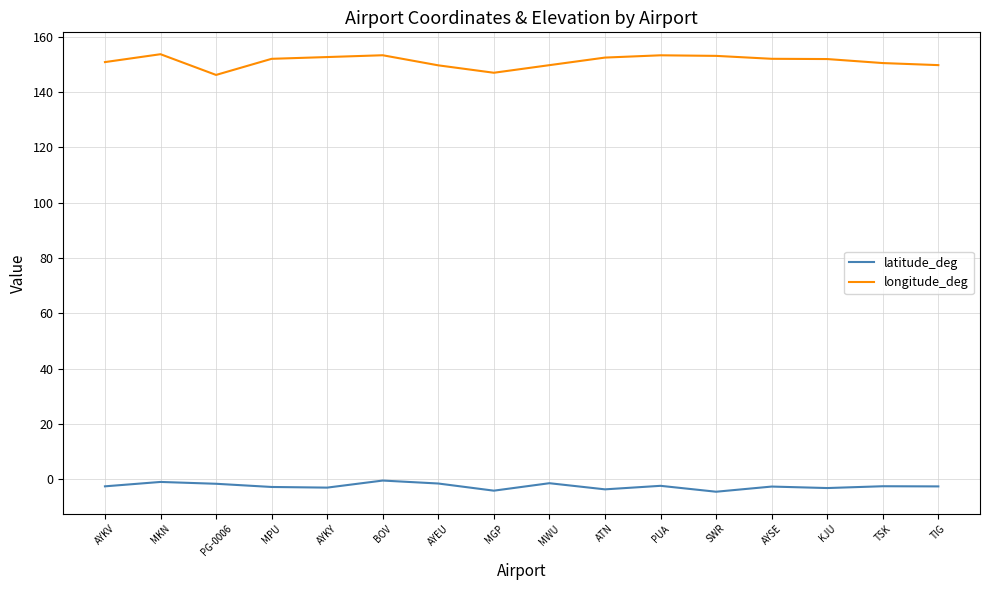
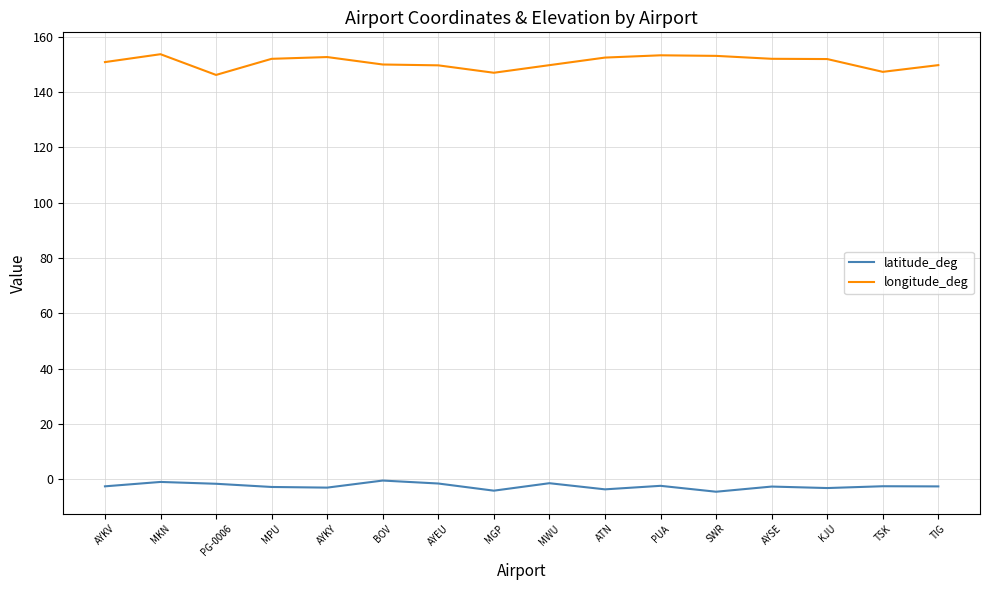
longitude_deg, BOV: 153 -> 150
longitude_deg, TSK: 150 -> 147
